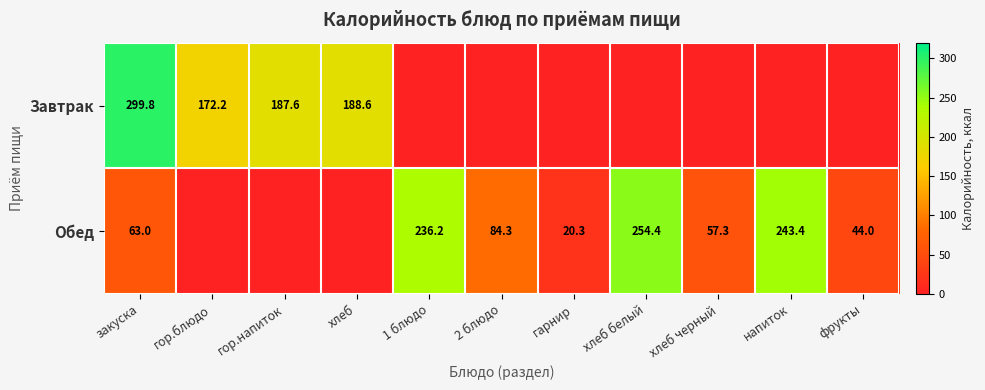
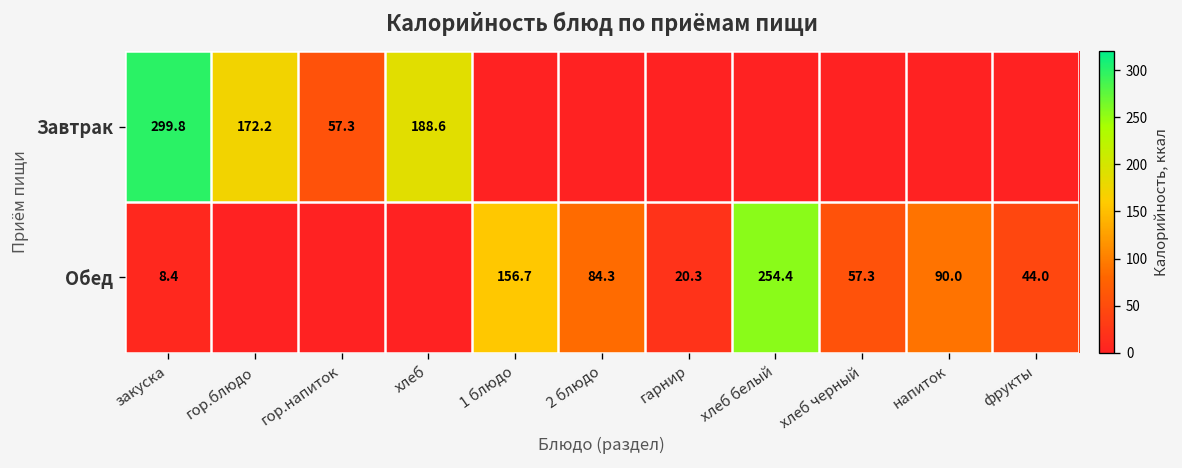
Завтрак, гор.напиток: 187.6 -> 57.3
Обед, закуска: 63.0 -> 8.4
Обед, 1 блюдо: 236.2 -> 156.7
Обед, напиток: 243.4 -> 90.0
